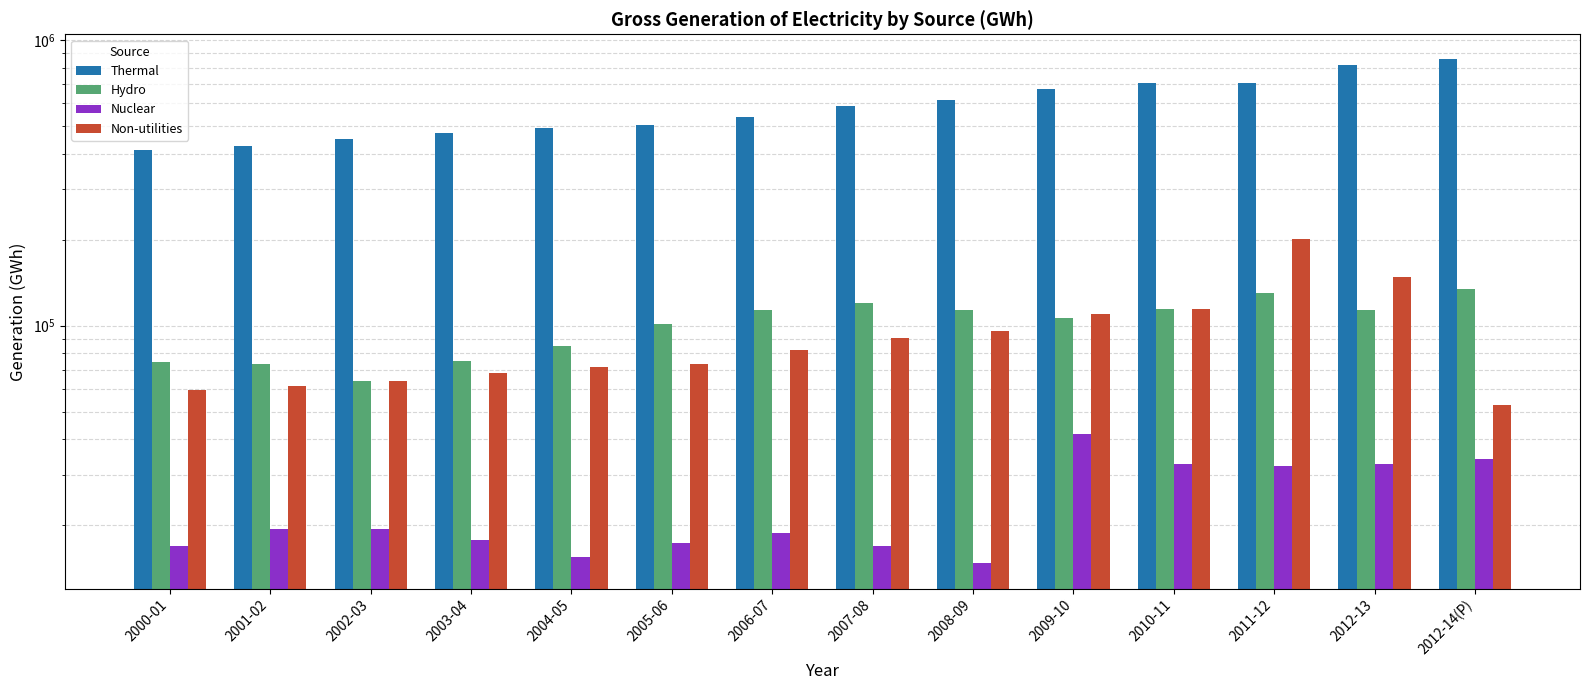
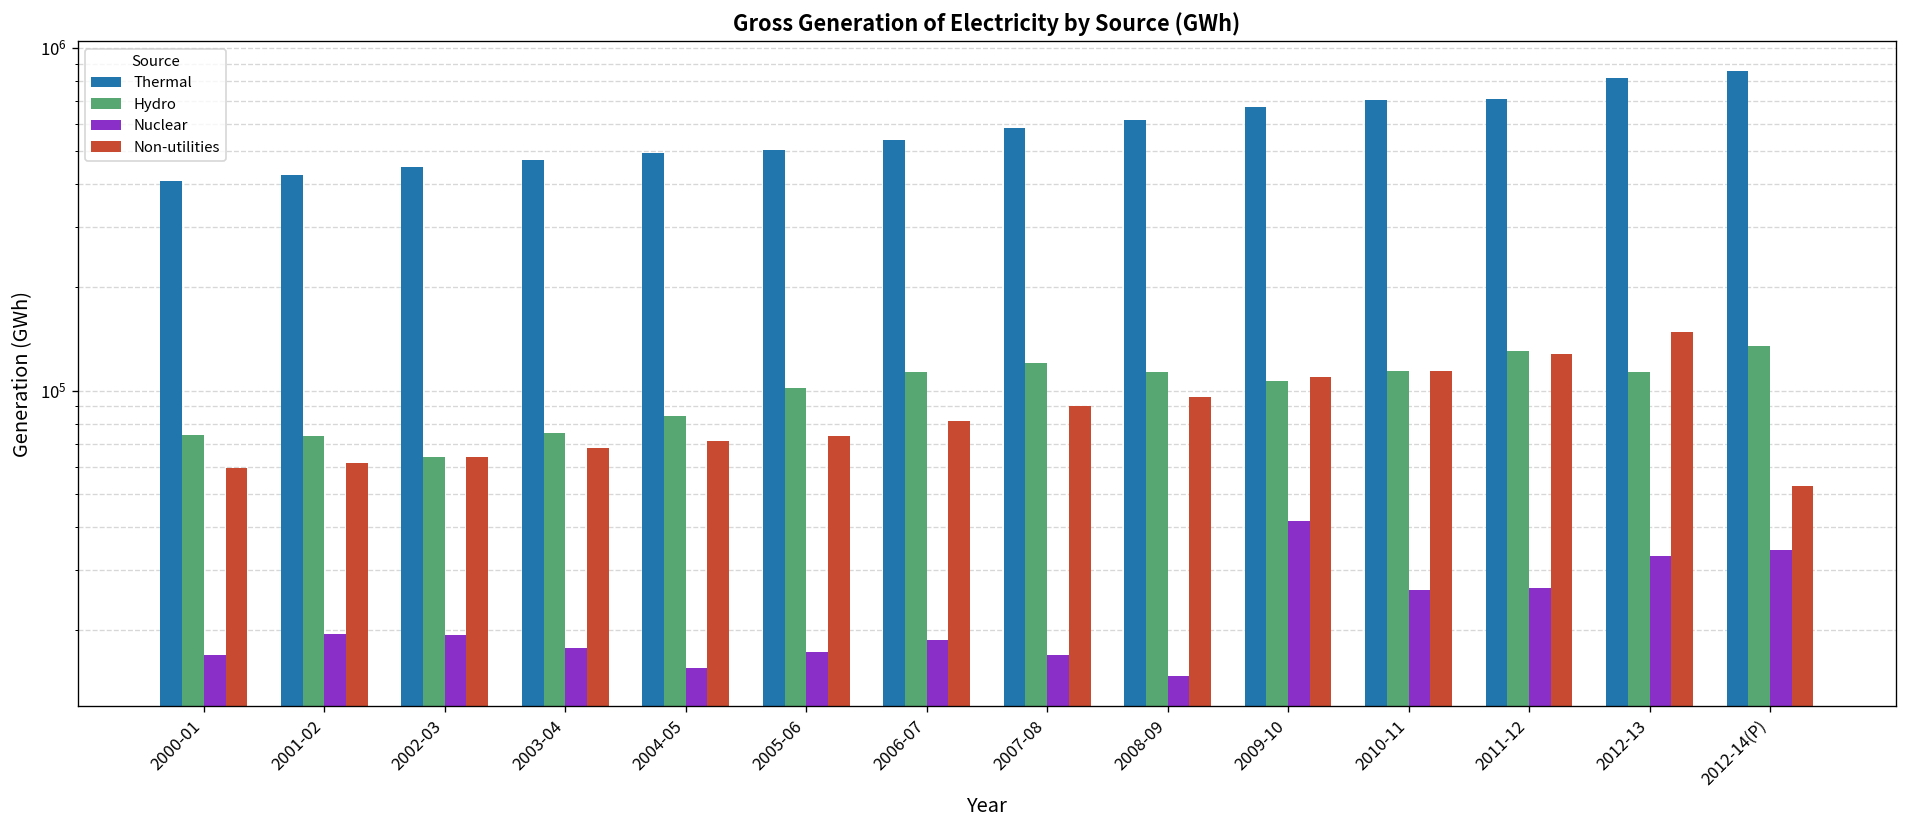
Nuclear, 2010-11: 33000 -> 26000
Nuclear, 2011-12: 32000 -> 27000
Non-utilities, 2011-12: 200000 -> 130000
